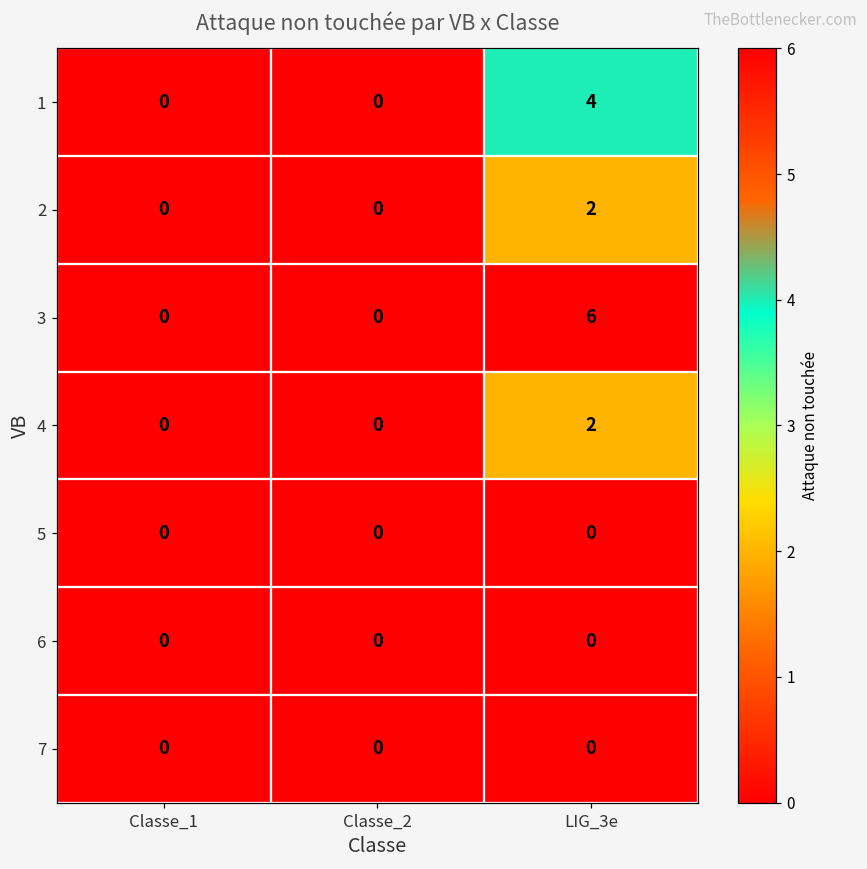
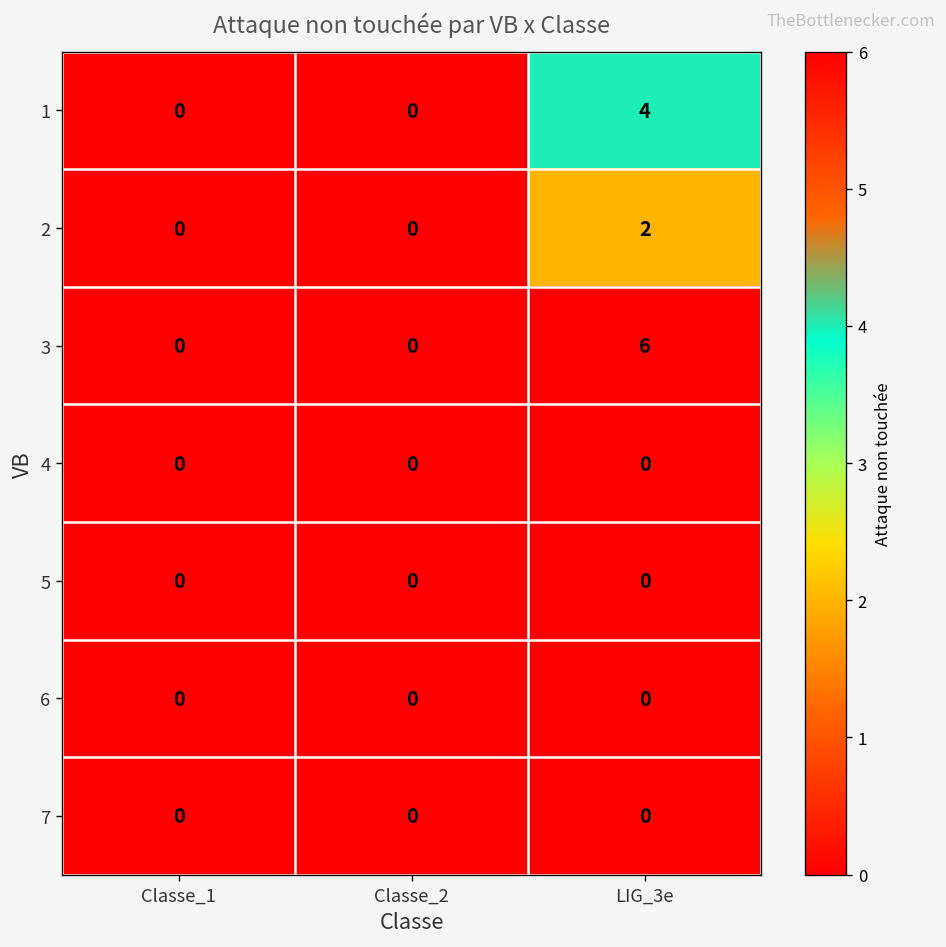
4, LIG_3e: 2 -> 0
